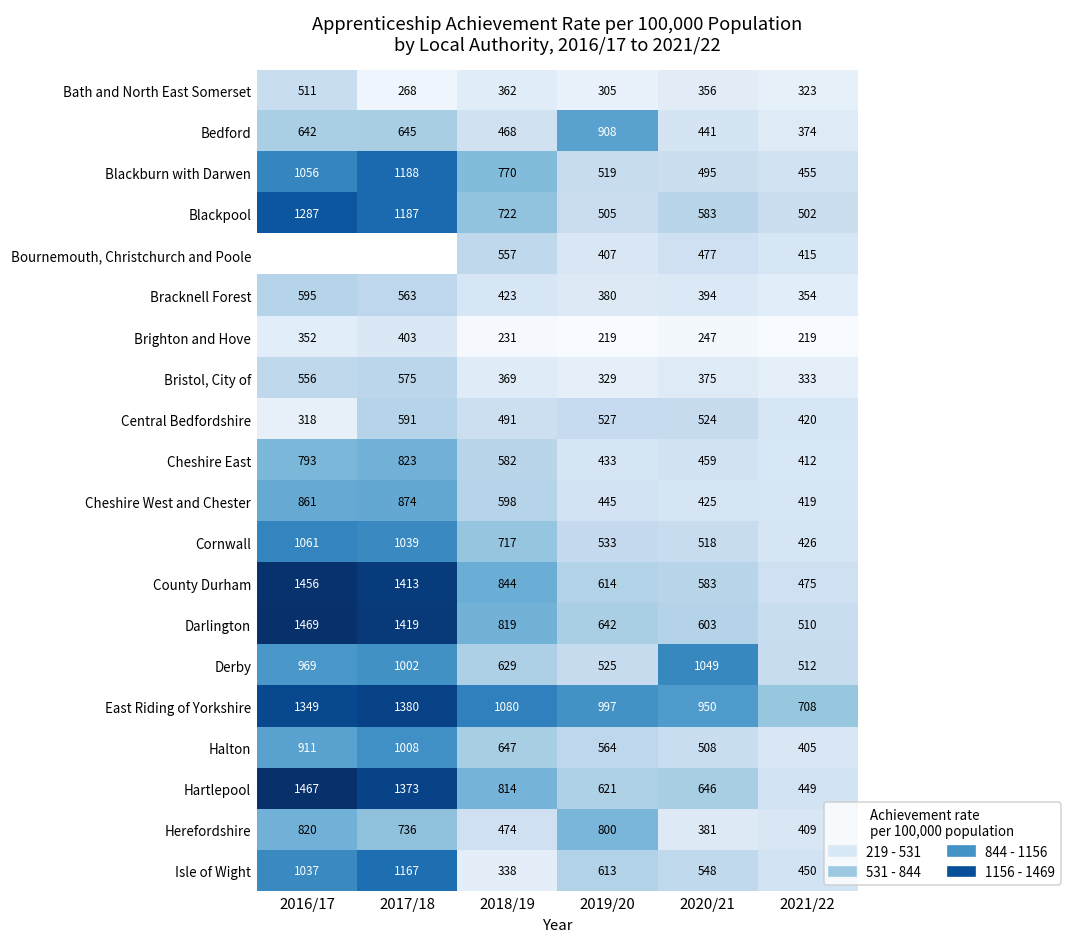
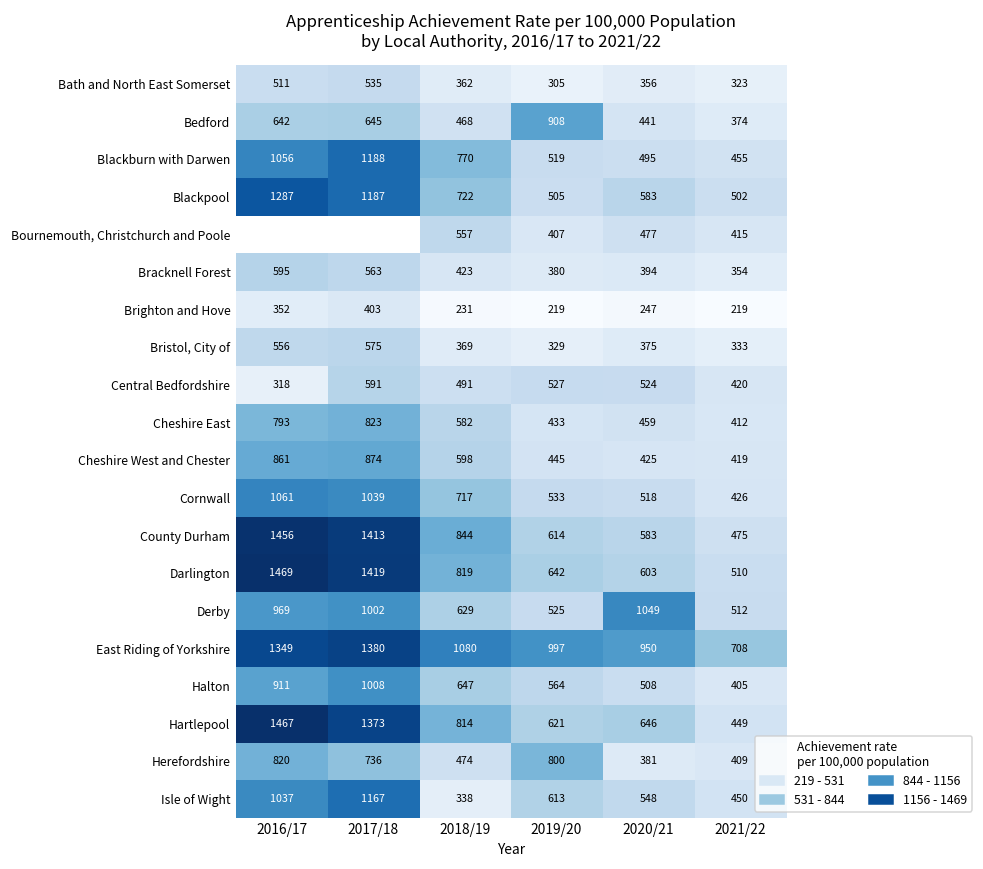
Bath and North East Somerset, 2017/18: 268 -> 535
